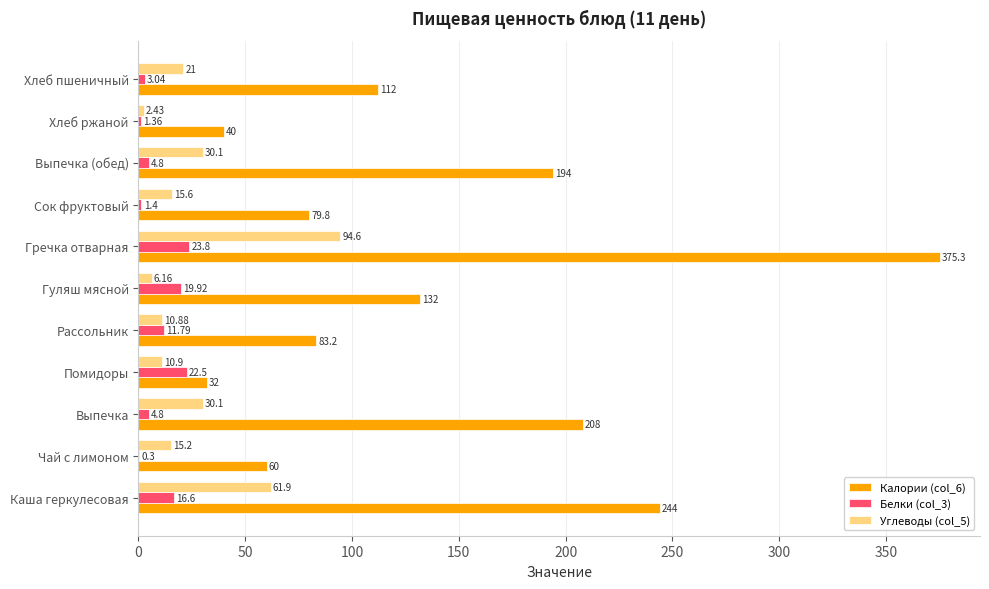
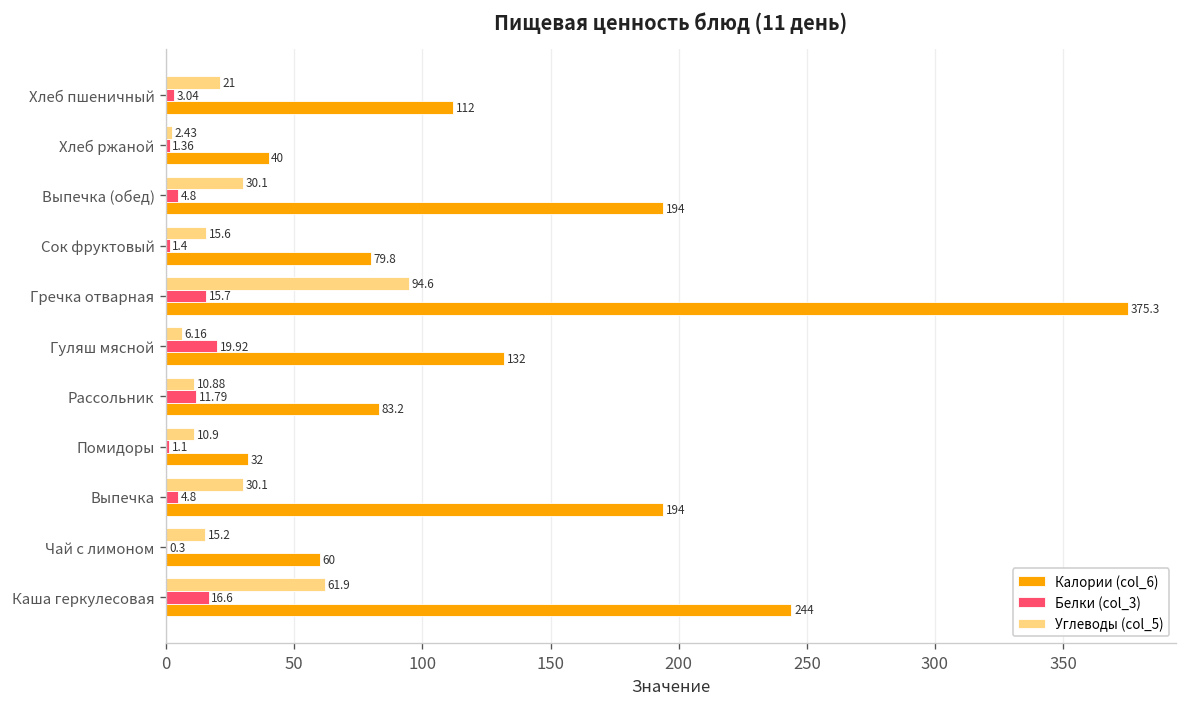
Белки (col_3), Гречка отварная: 23.8 -> 15.7
Белки (col_3), Помидоры: 22.5 -> 1.1
Калории (col_6), Выпечка: 208 -> 194
